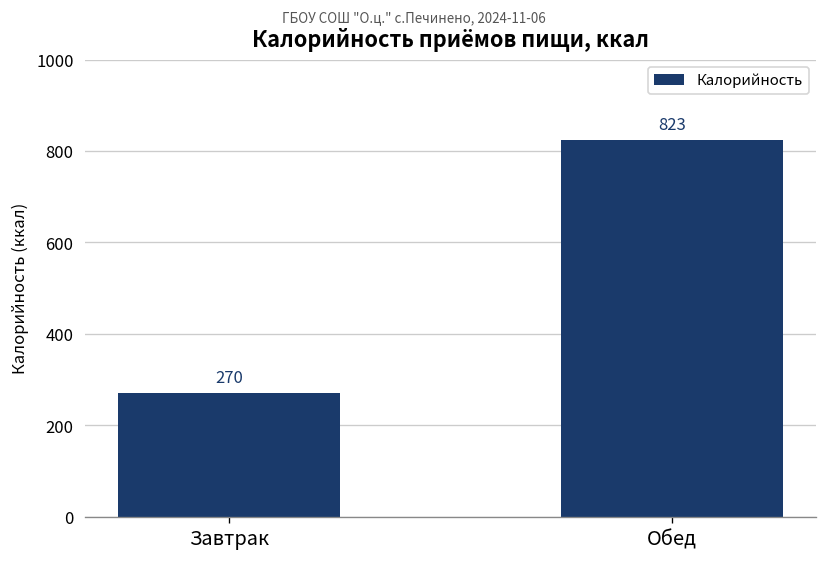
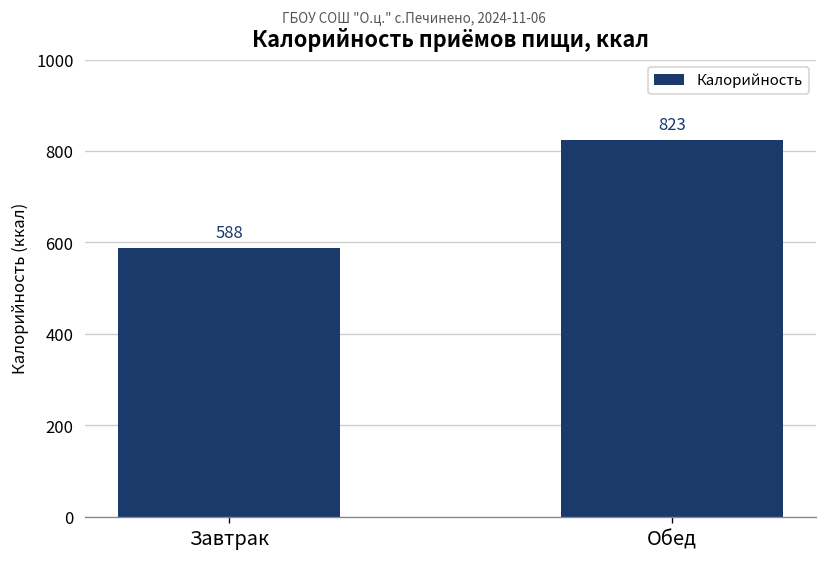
Завтрак: 270 -> 588
